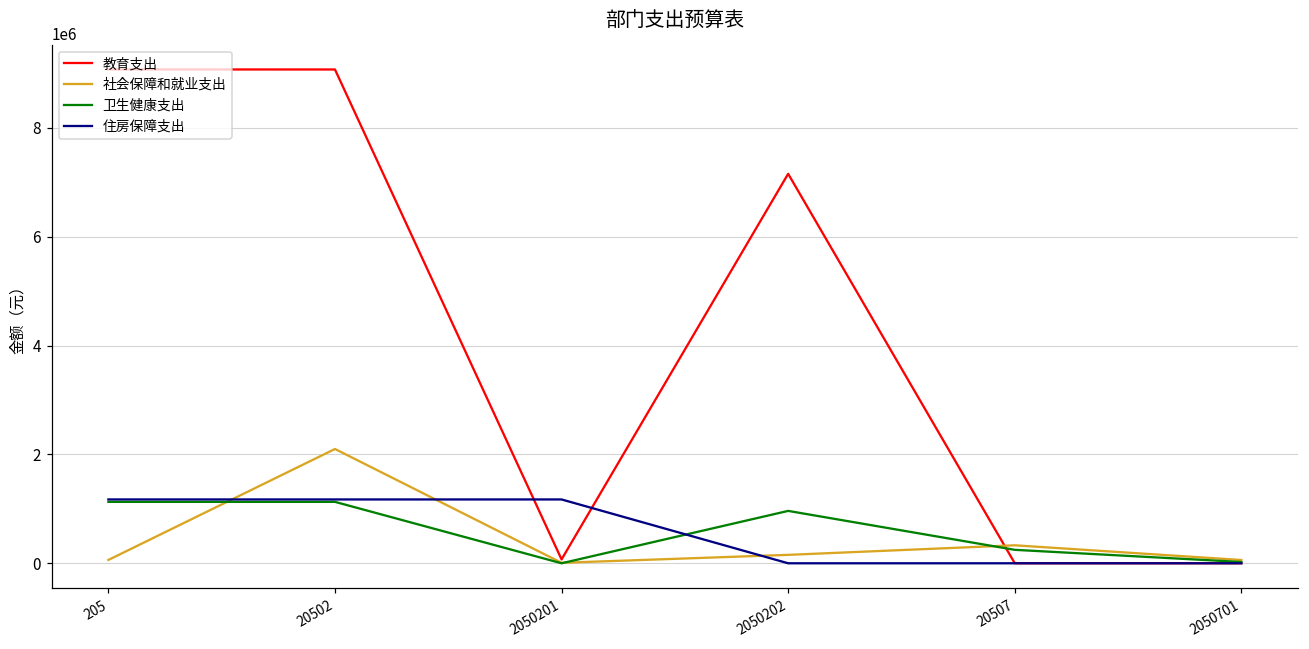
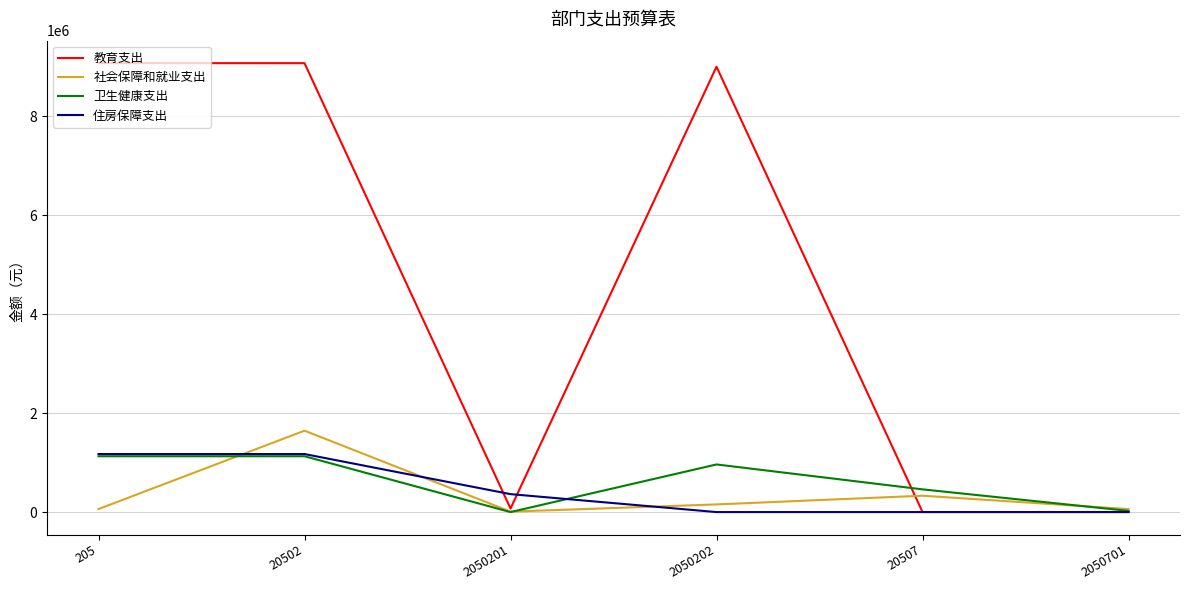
社会保障和就业支出, 20502: 2100000 -> 1600000
住房保障支出, 2050201: 1200000 -> 400000
教育支出, 2050202: 7200000 -> 9000000
卫生健康支出, 20507: 200000 -> 500000
